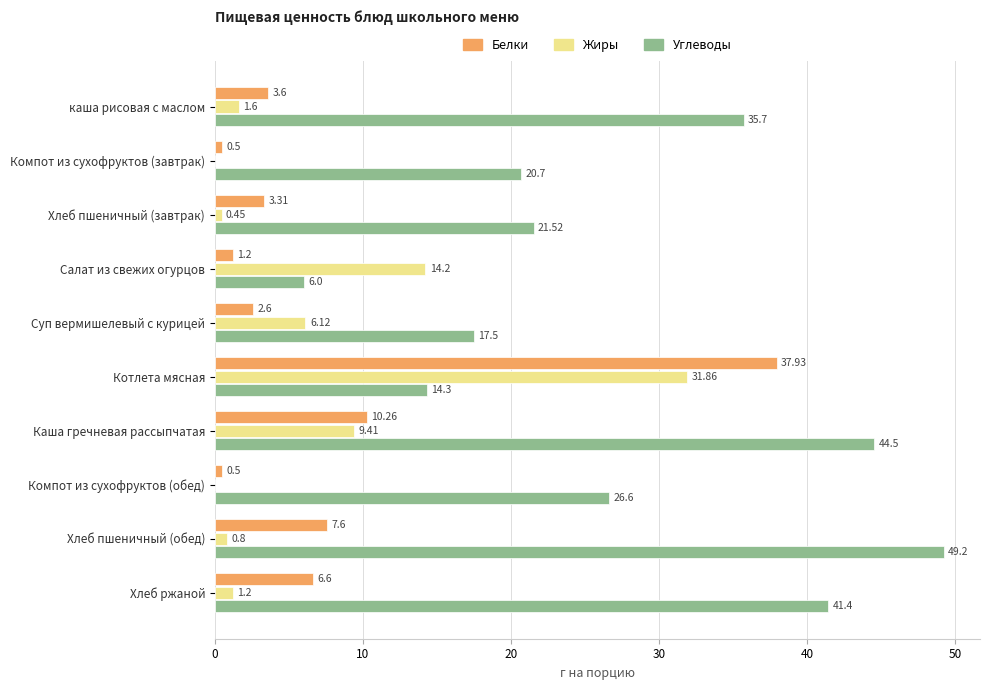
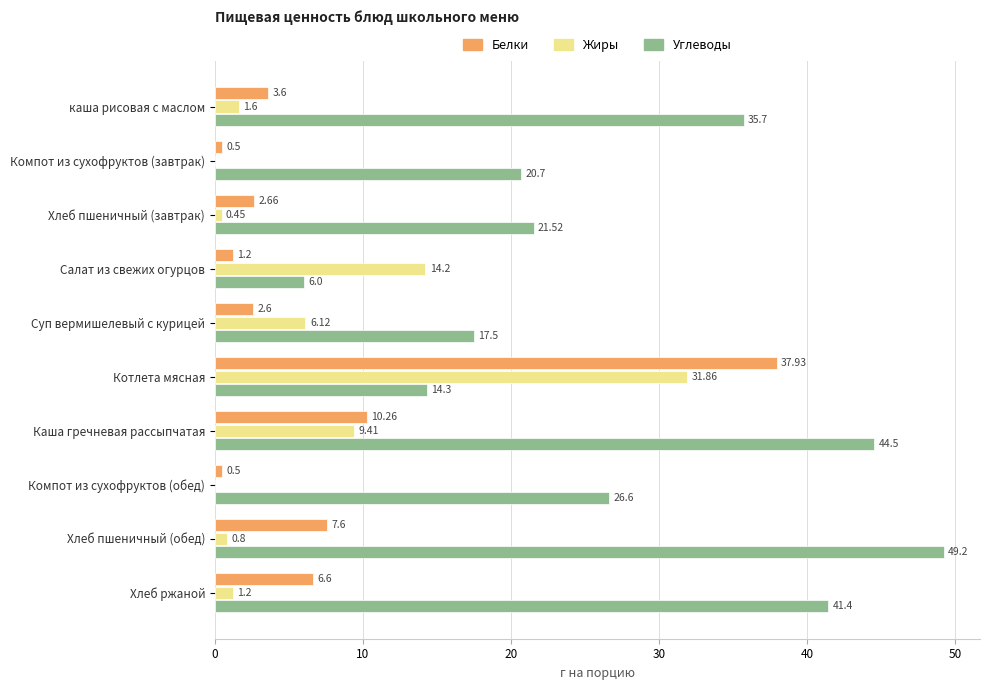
Белки, Хлеб пшеничный (завтрак): 3.31 -> 2.66
